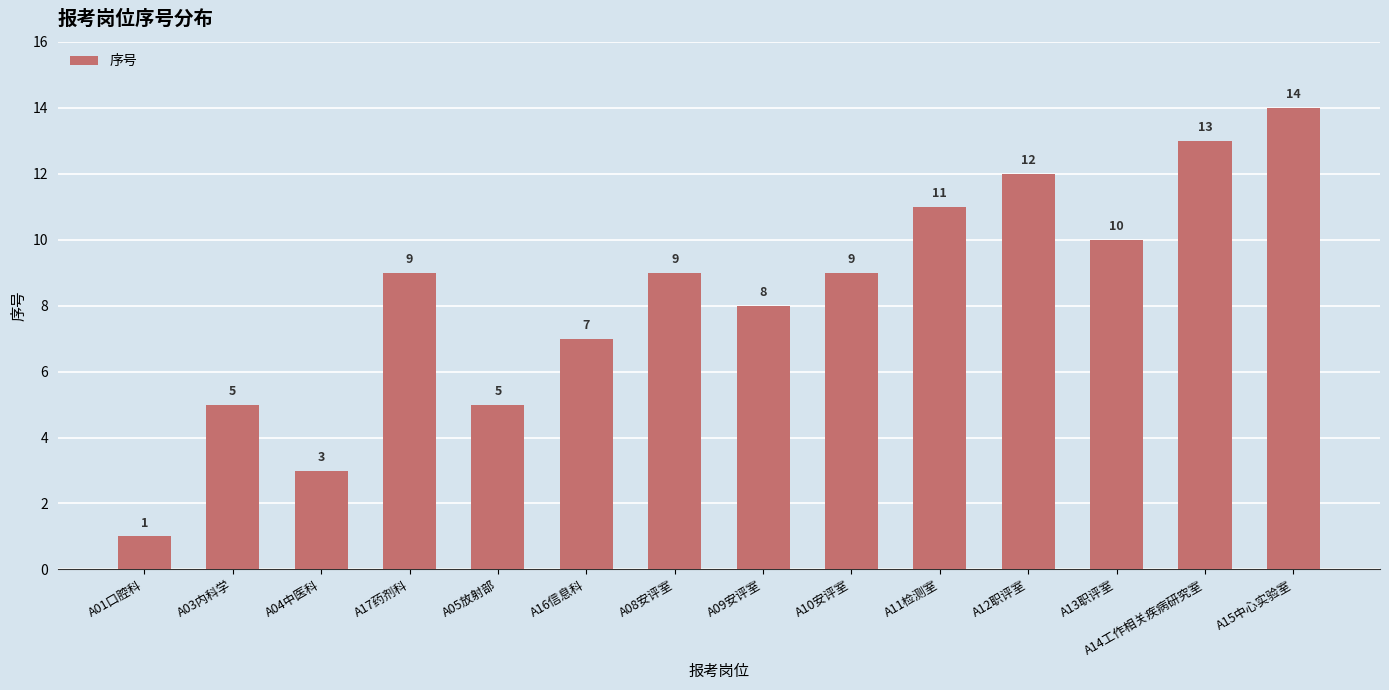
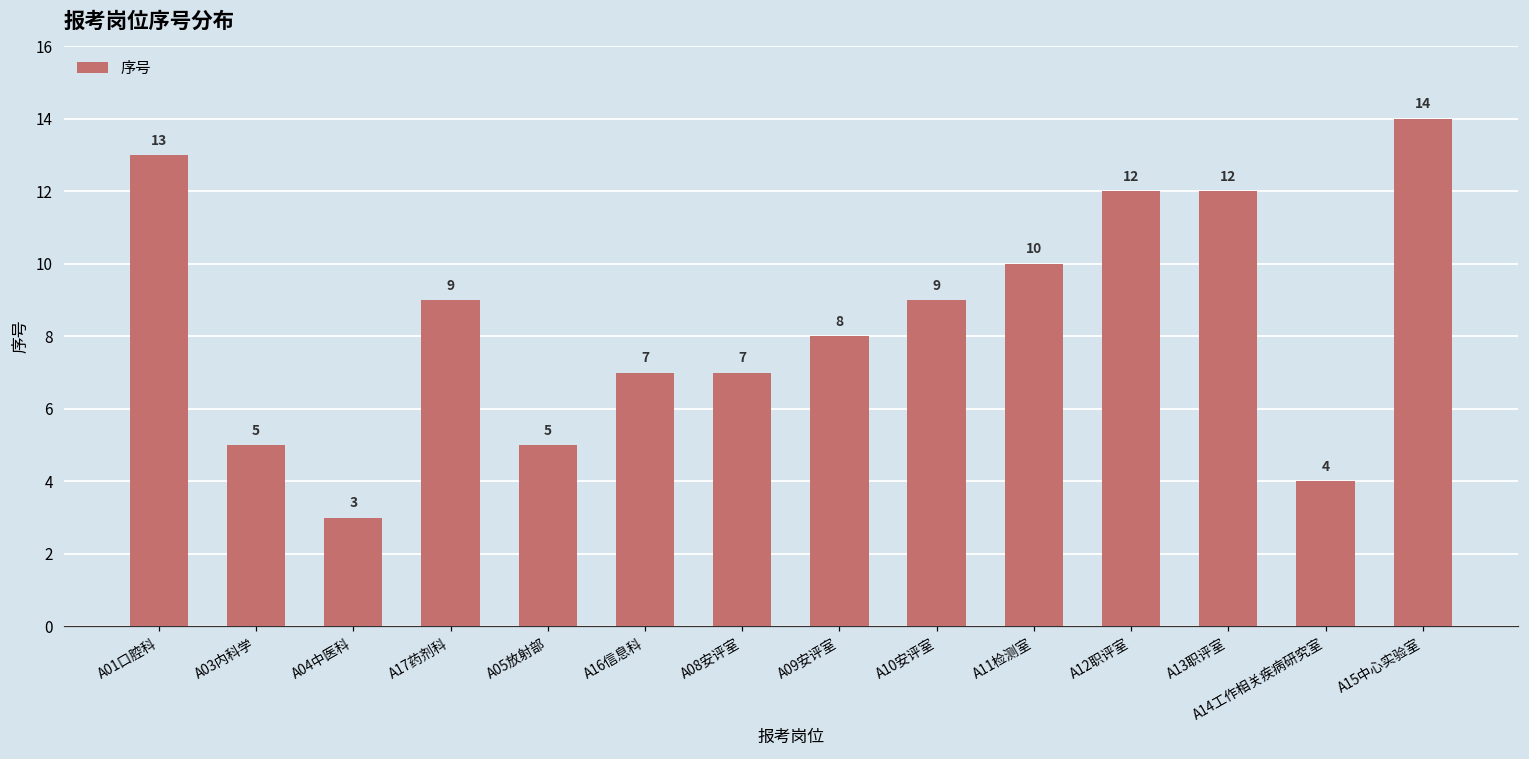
A01口腔科: 1 -> 13
A08安评室: 9 -> 7
A11检测室: 11 -> 10
A13职评室: 10 -> 12
A14工作相关疾病研究室: 13 -> 4
